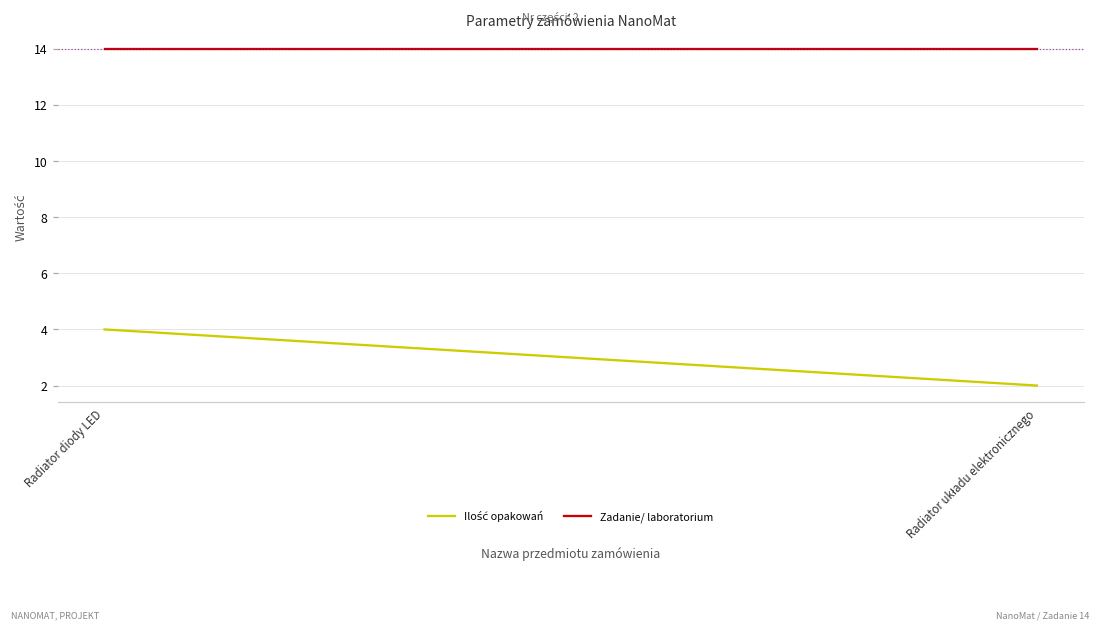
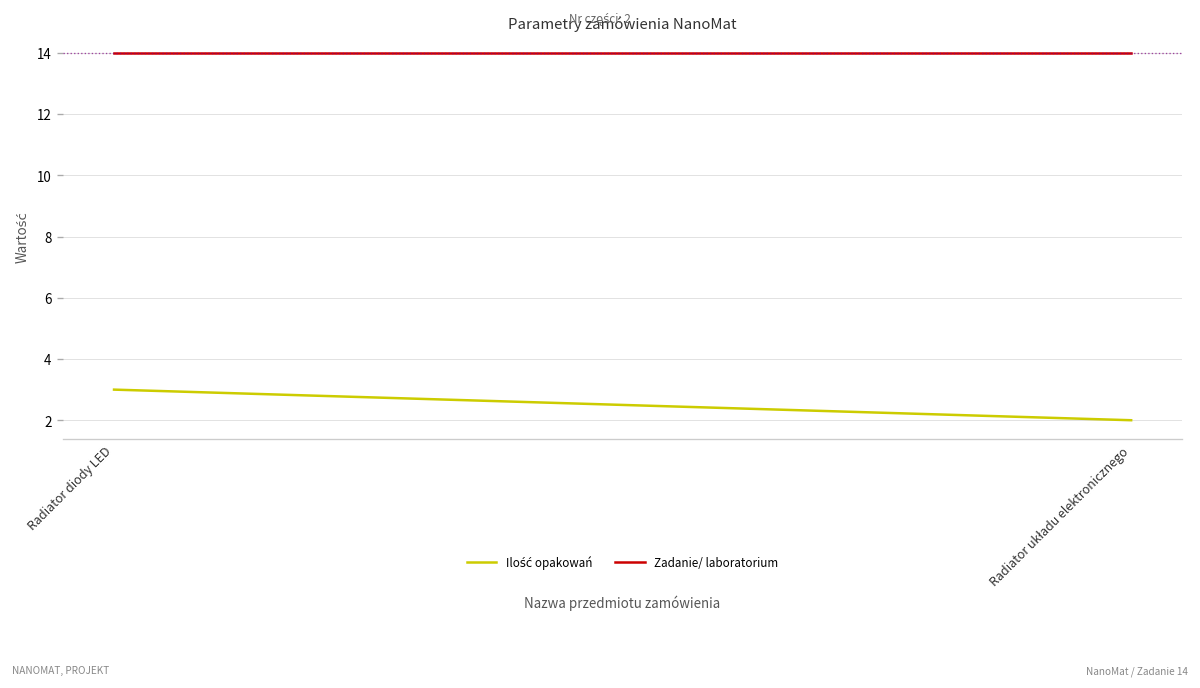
Ilość opakowań, Radiator diody LED: 4 -> 3
